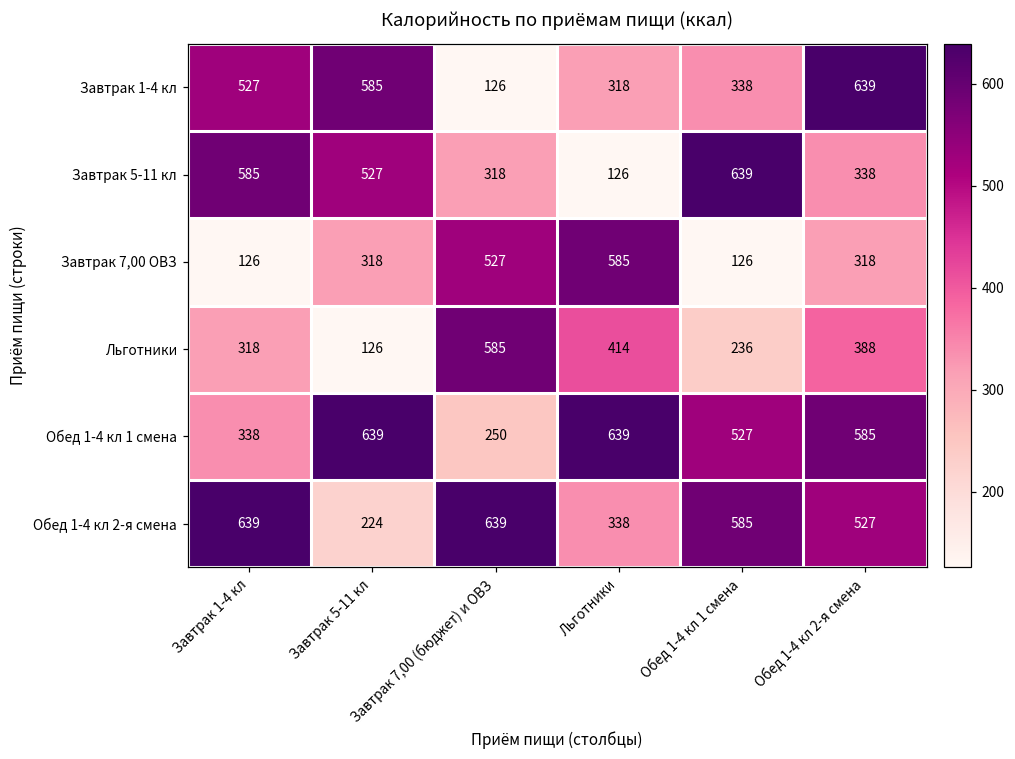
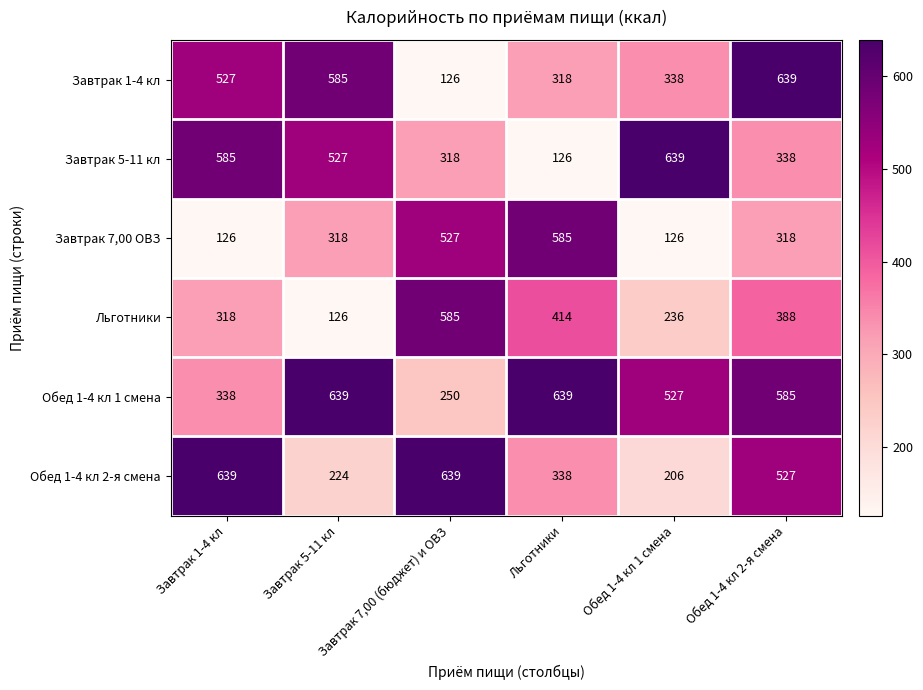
Обед 1-4 кл 2-я смена, Обед 1-4 кл 1 смена: 585 -> 206
